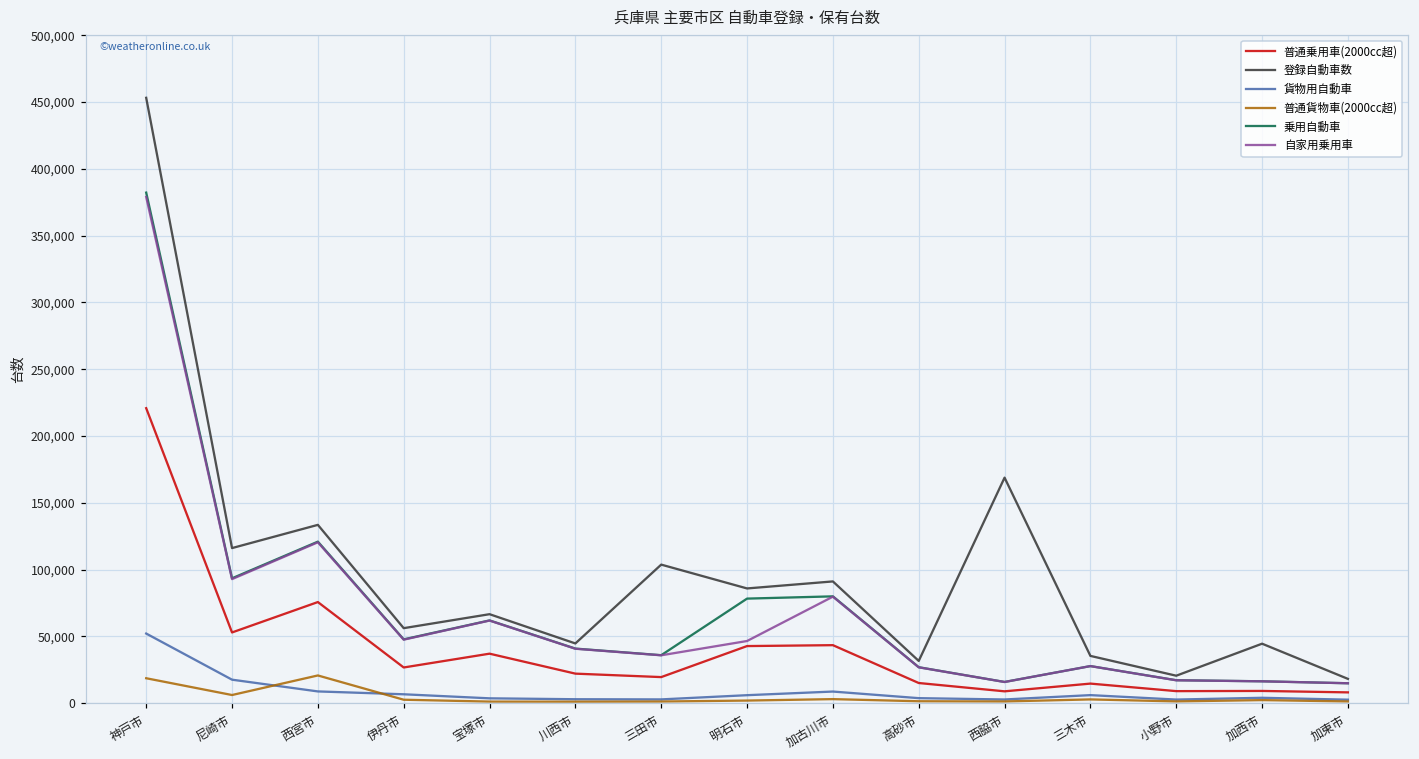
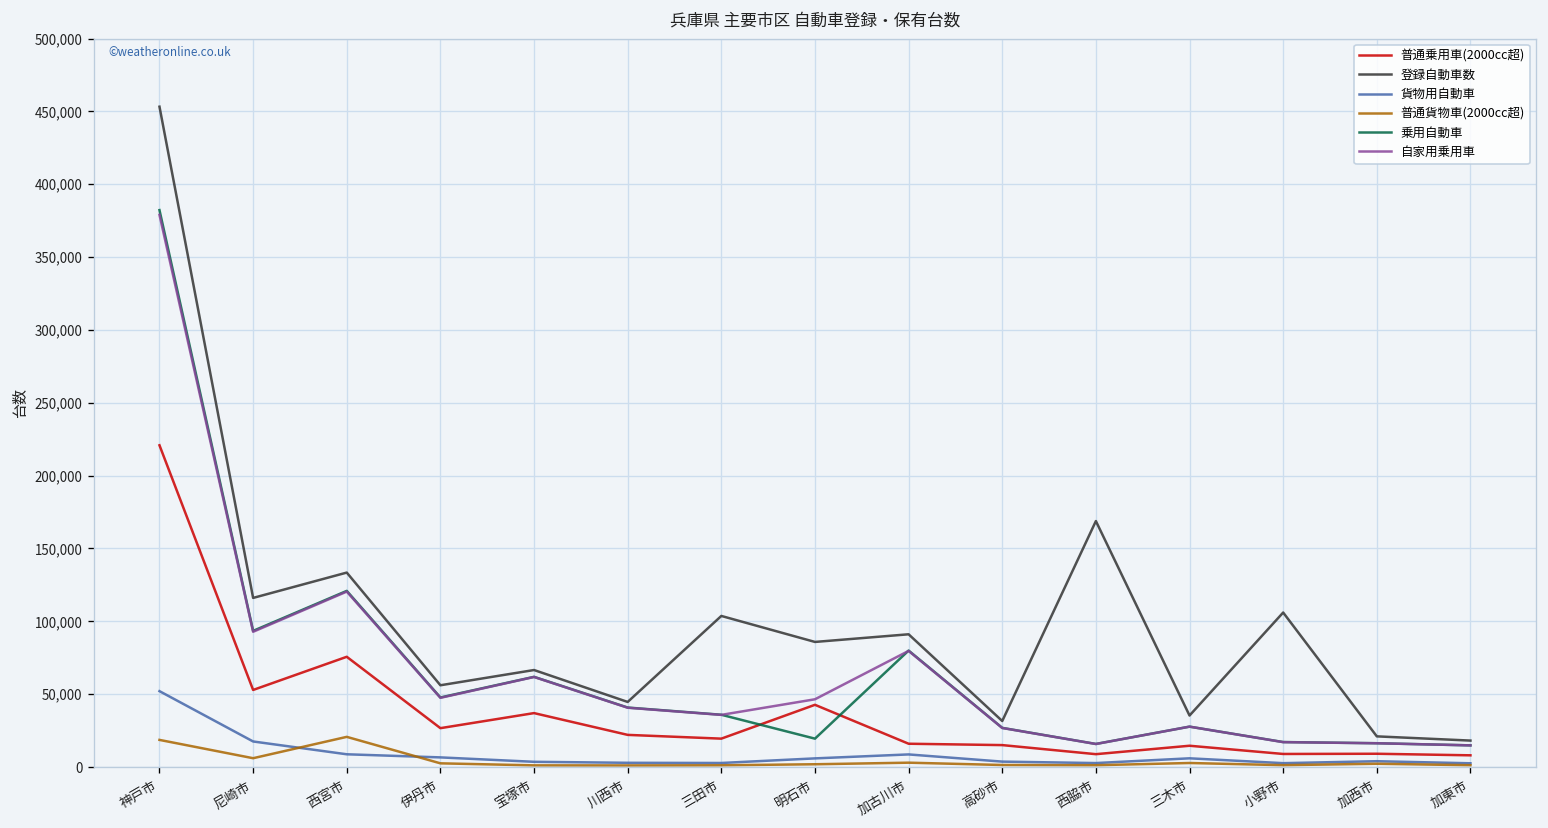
乗用自動車, 明石市: 78,000 -> 19,000
普通乗用車(2000cc超), 加古川市: 43,000 -> 16,000
登録自動車数, 小野市: 21,000 -> 106,000
登録自動車数, 加西市: 44,000 -> 21,000
